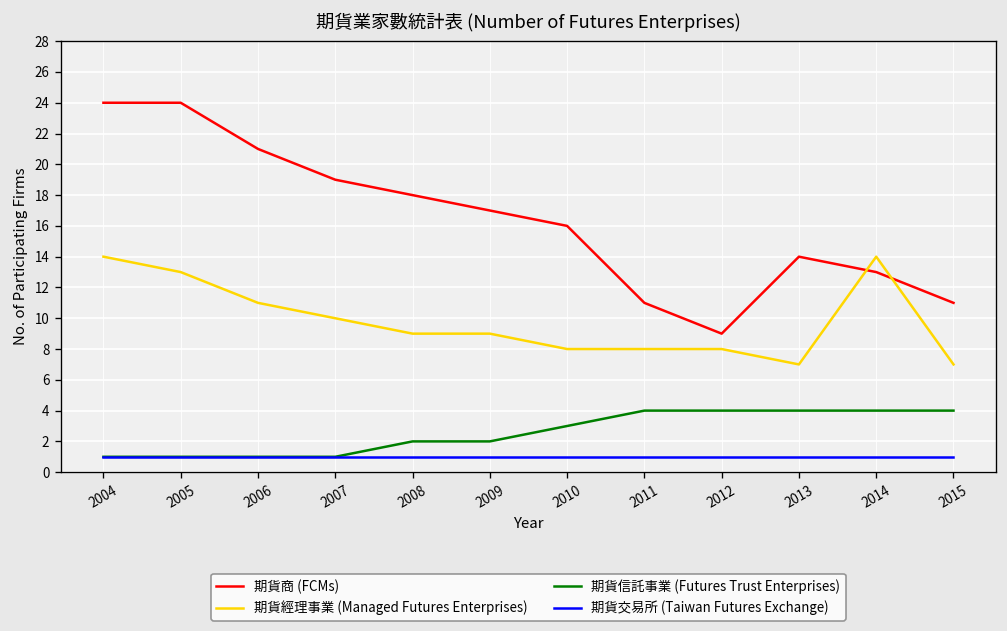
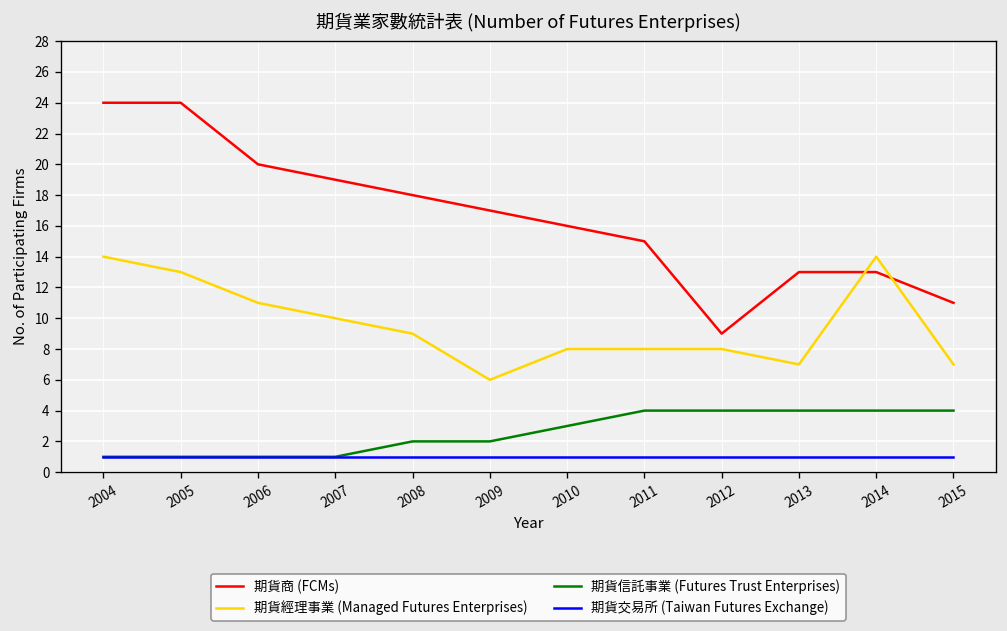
期貨商 (FCMs), 2006: 21 -> 20
期貨經理事業 (Managed Futures Enterprises), 2009: 9 -> 6
期貨商 (FCMs), 2011: 11 -> 15
期貨商 (FCMs), 2013: 14 -> 13
